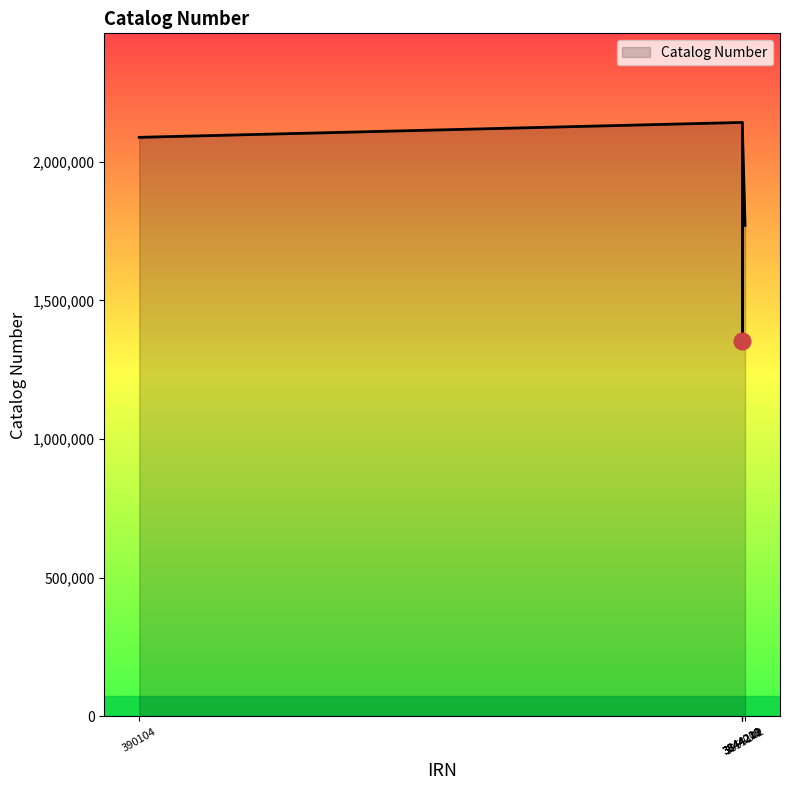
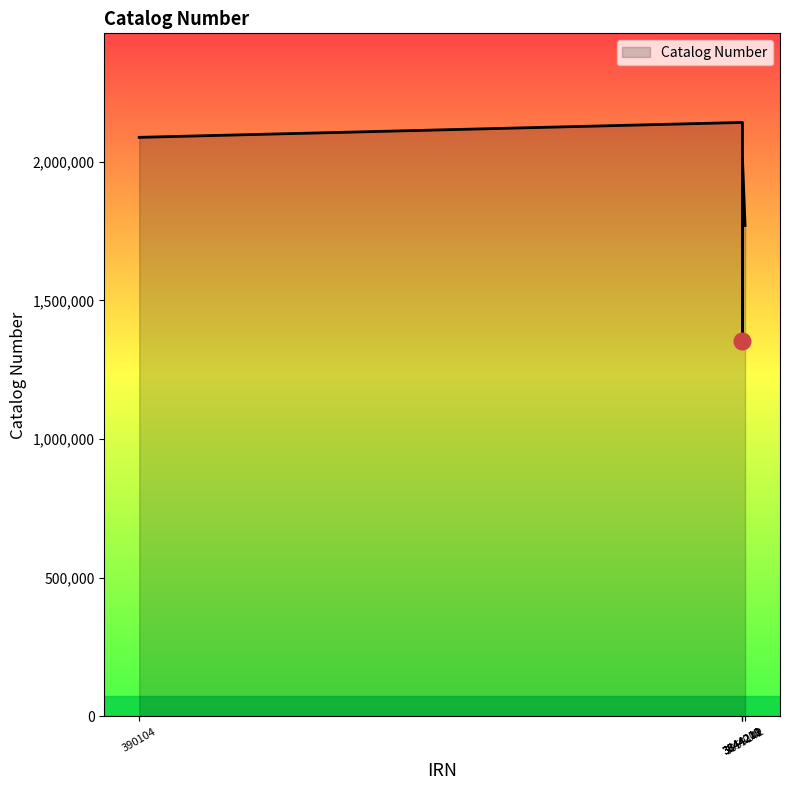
Catalog Number, 3844212: 2,110,000 -> 2,010,000
